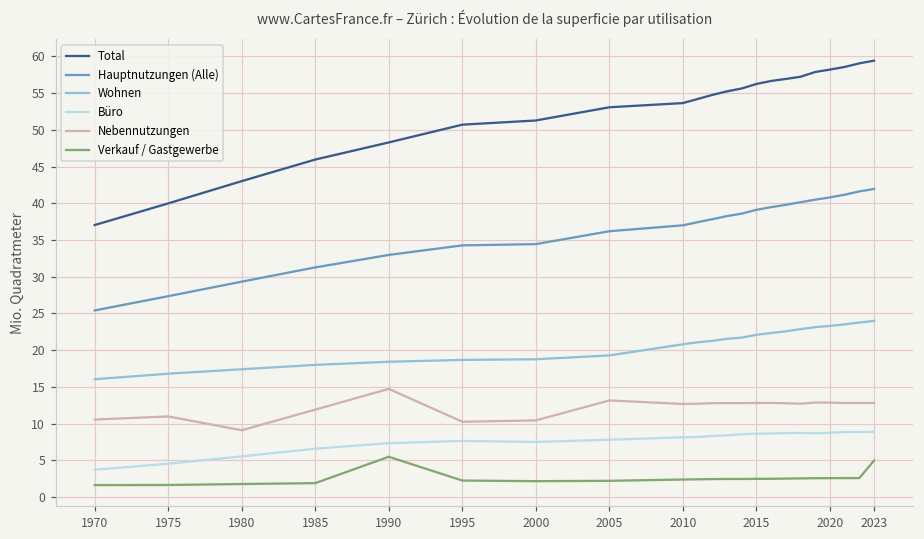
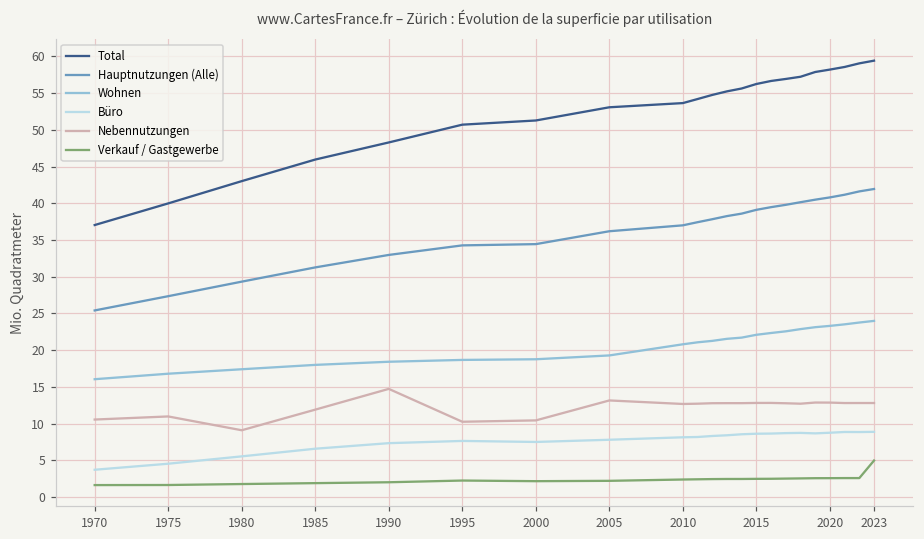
Verkauf / Gastgewerbe, 1990: 5 -> 2
